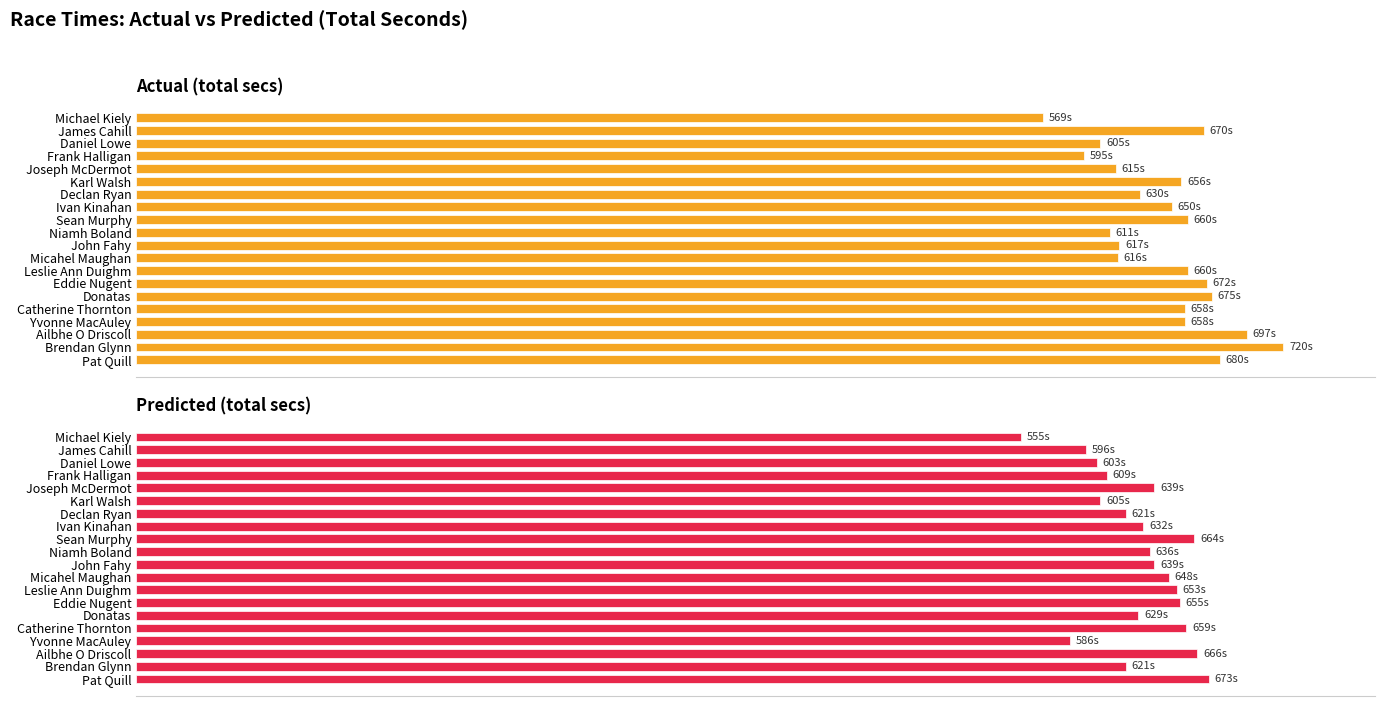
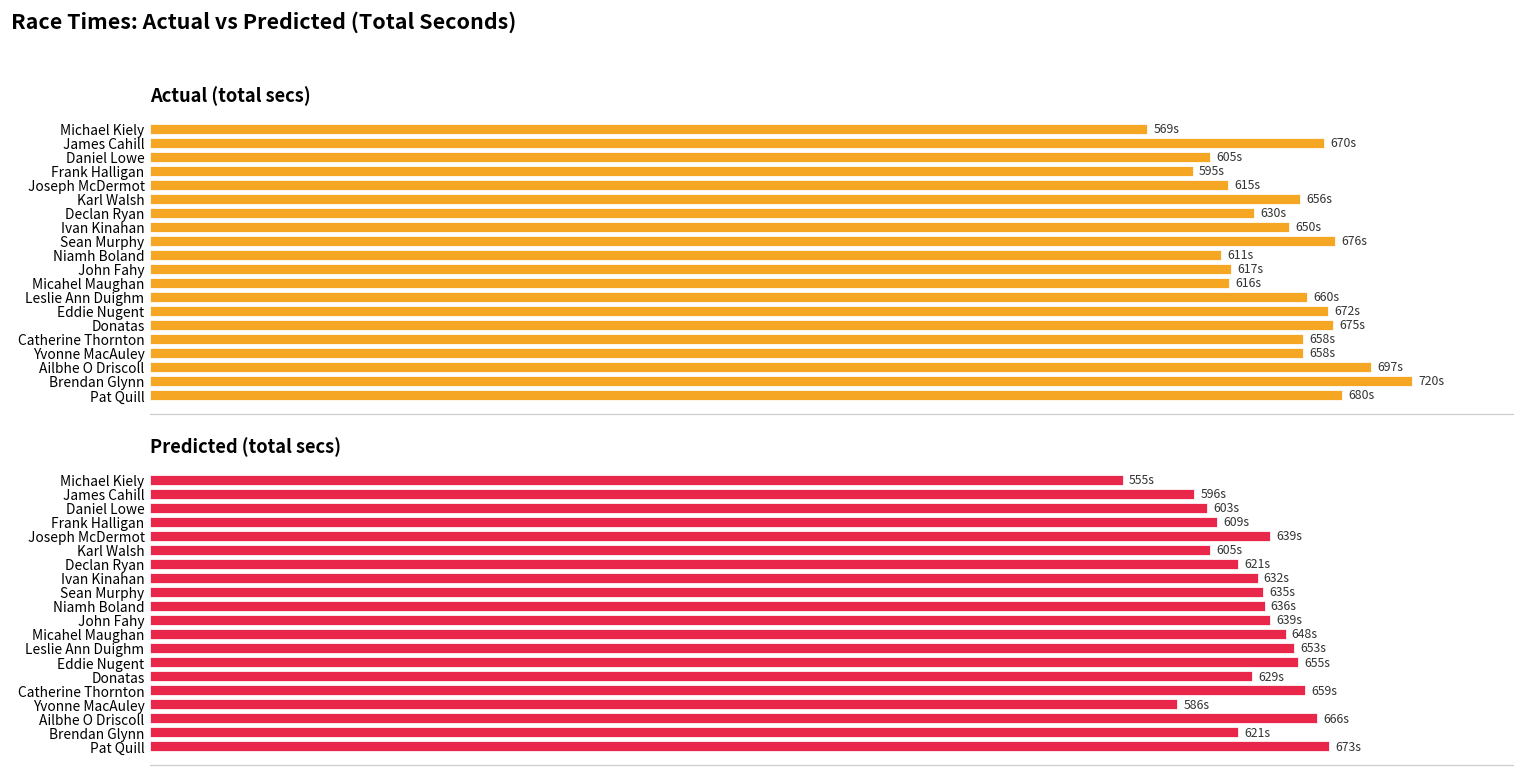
Actual (total secs), Sean Murphy: 660s -> 676s
Predicted (total secs), Sean Murphy: 664s -> 635s
